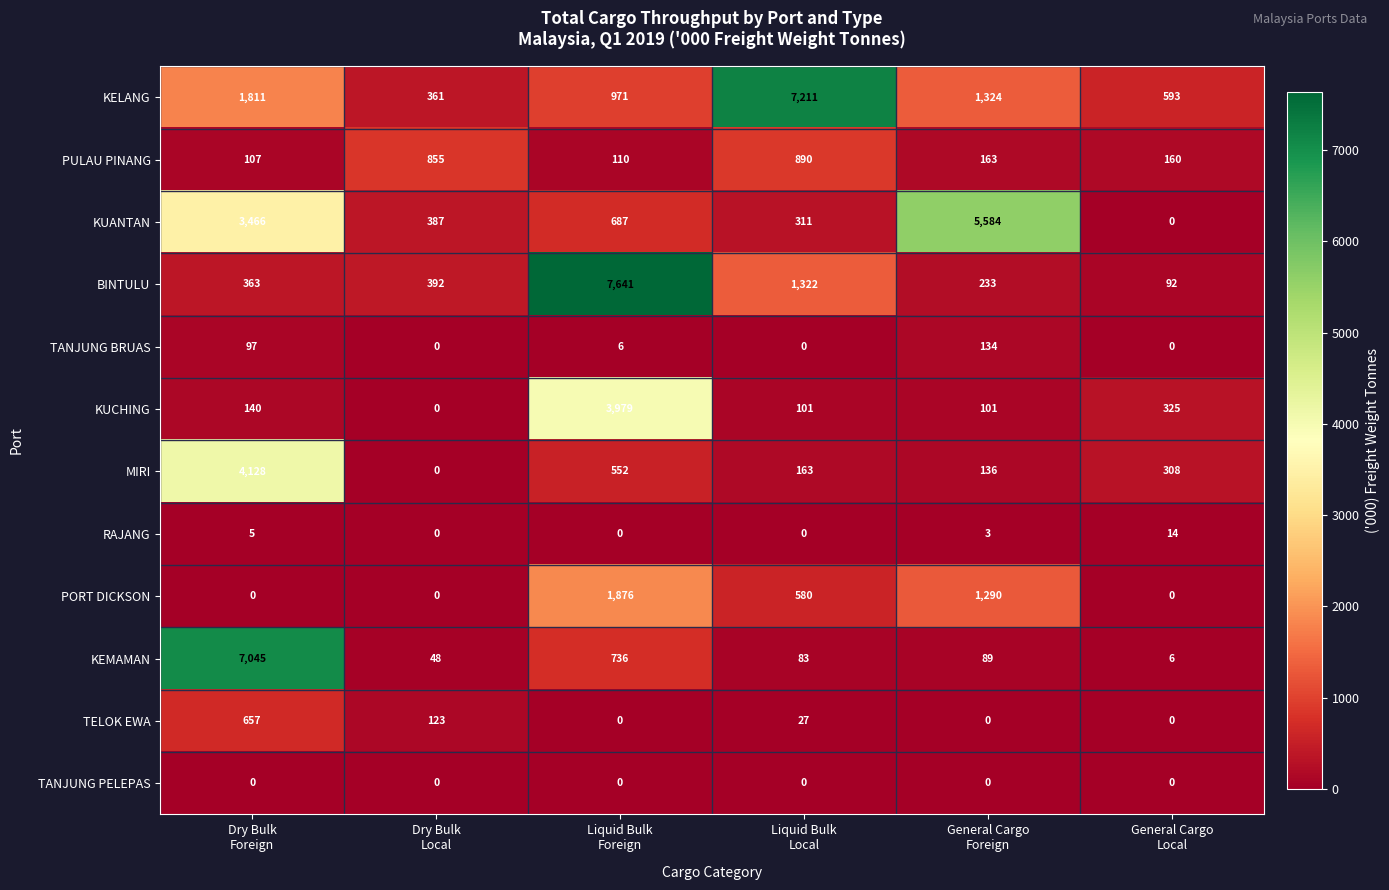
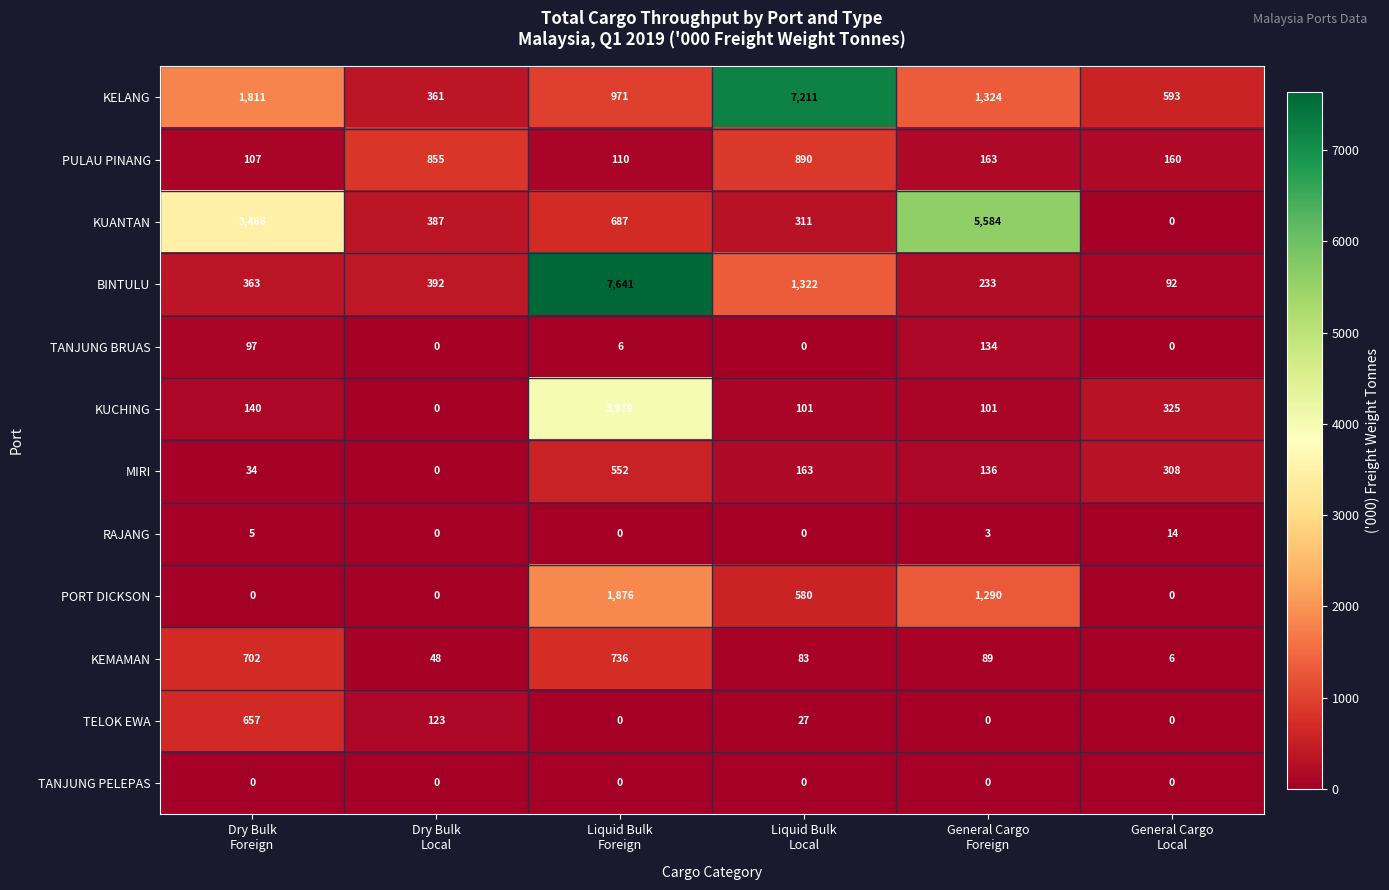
MIRI, Dry Bulk Foreign: 4,128 -> 34
KEMAMAN, Dry Bulk Foreign: 7,045 -> 702
